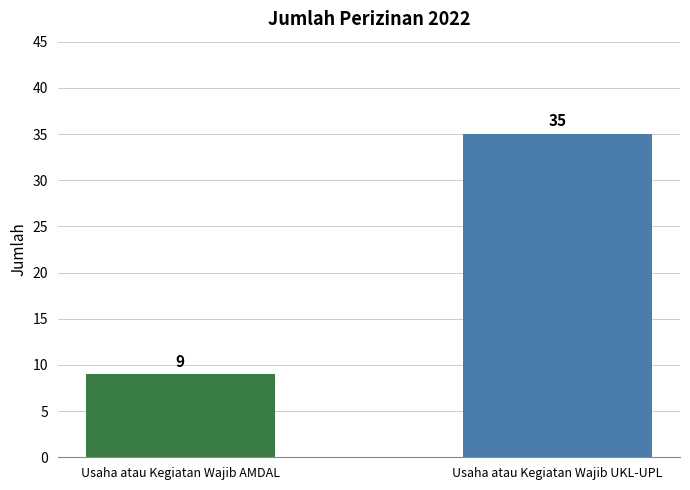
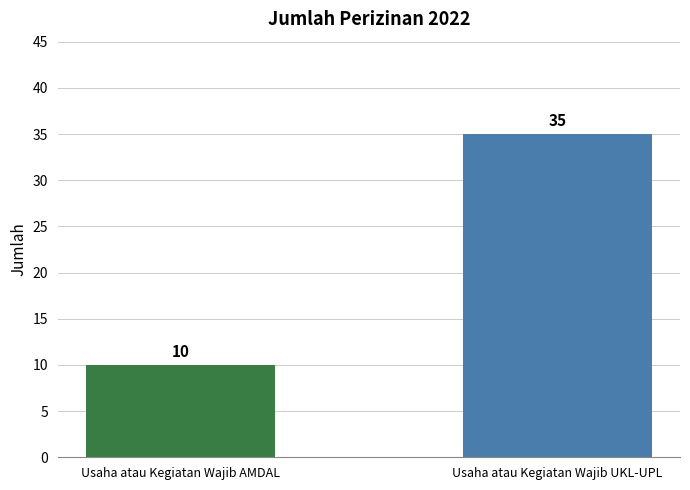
Usaha atau Kegiatan Wajib AMDAL: 9 -> 10
